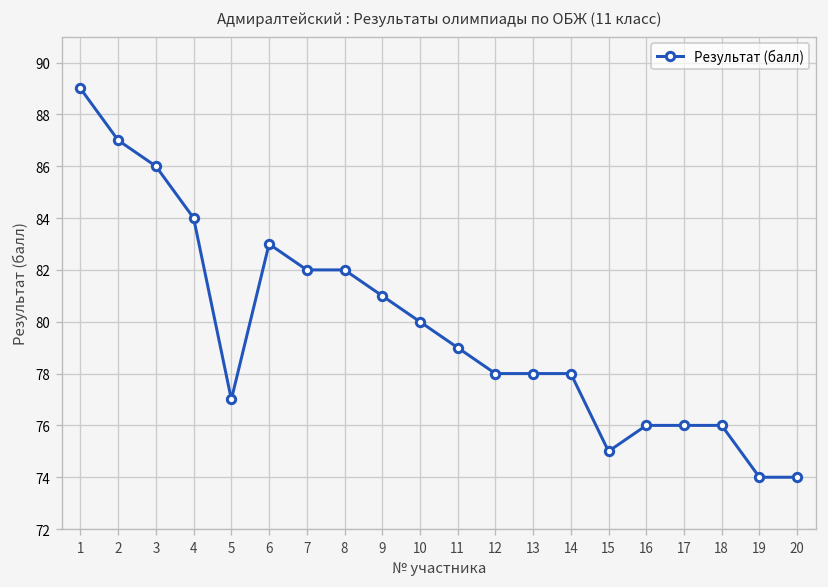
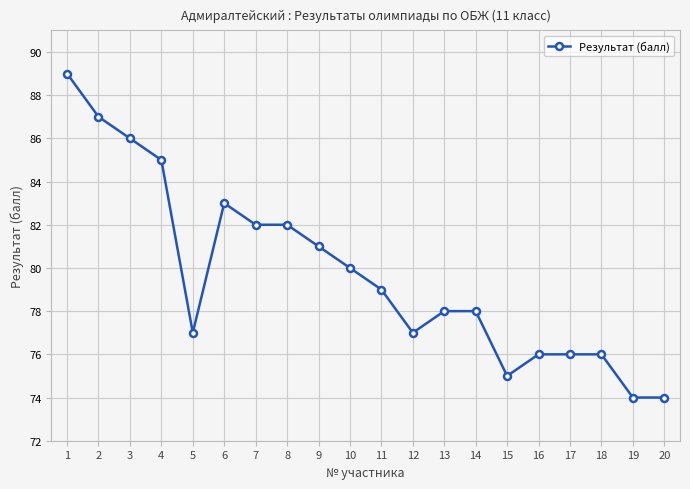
4: 84 -> 85
12: 78 -> 77
